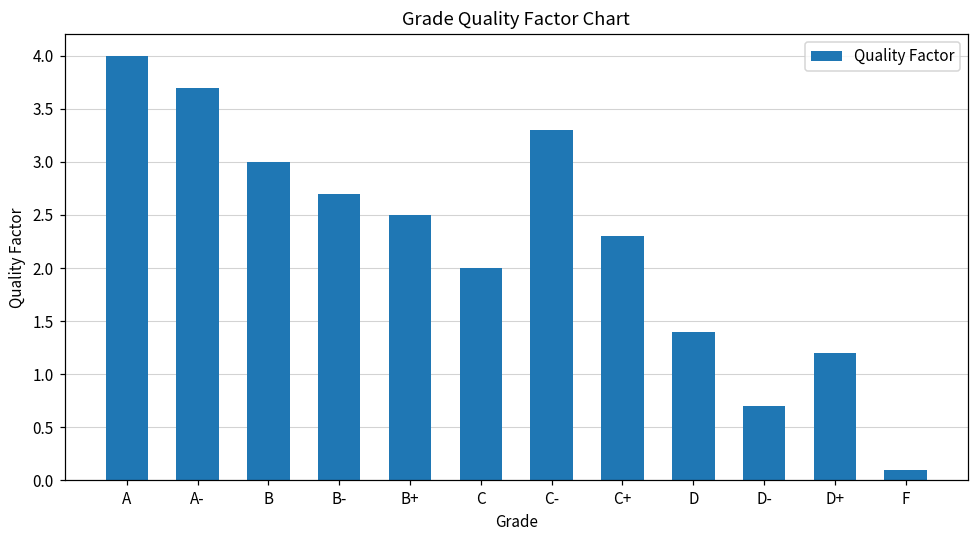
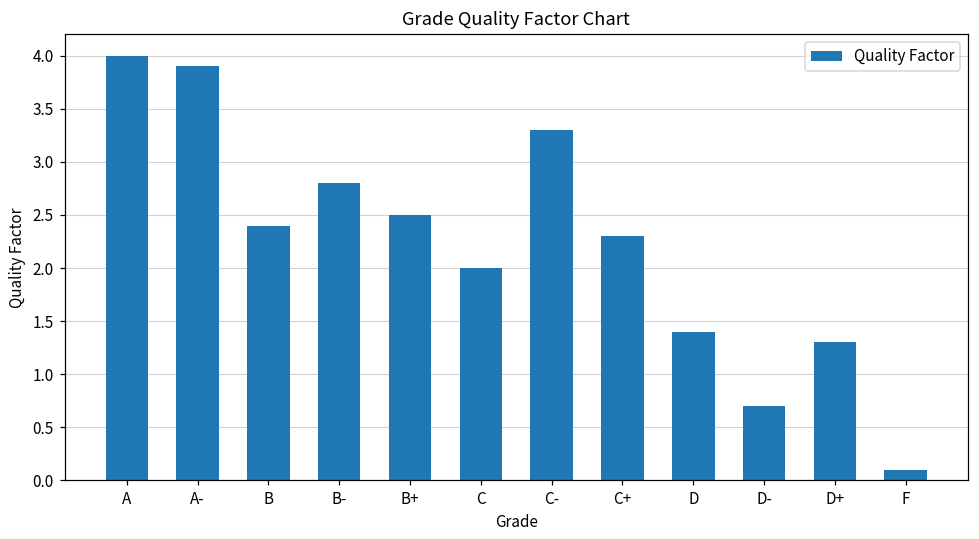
A-: 3.7 -> 3.9
B: 3.0 -> 2.4
B-: 2.7 -> 2.8
D+: 1.2 -> 1.3
